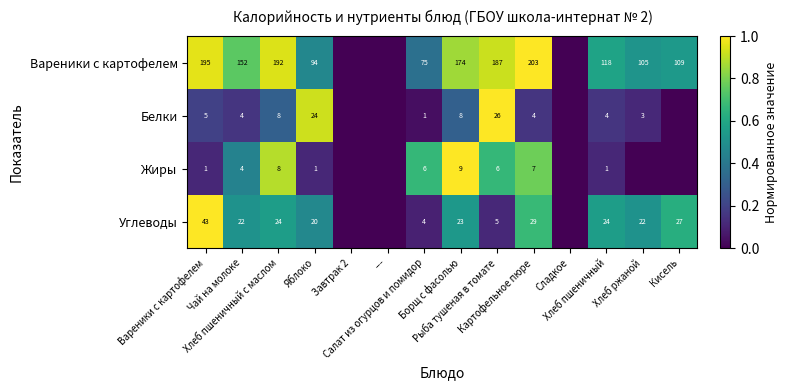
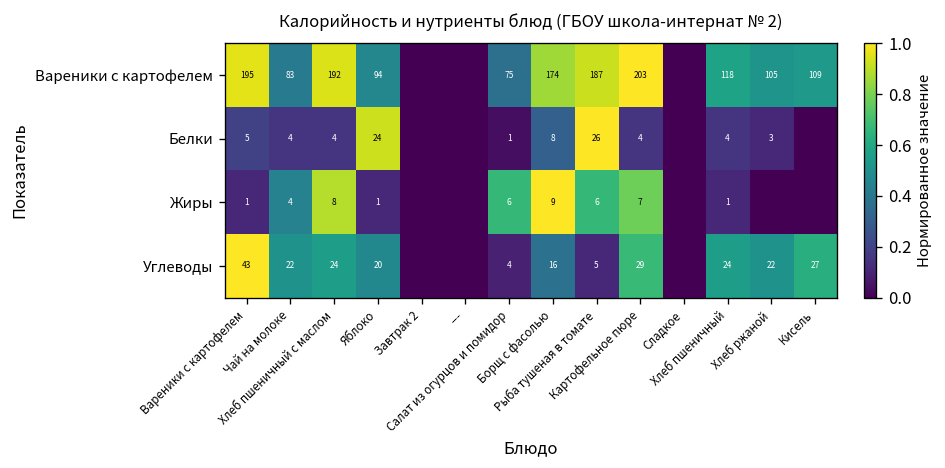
Вареники с картофелем, Чай на молоке: 152 -> 83
Белки, Хлеб пшеничный с маслом: 8 -> 4
Углеводы, Борщ с фасолью: 23 -> 16
